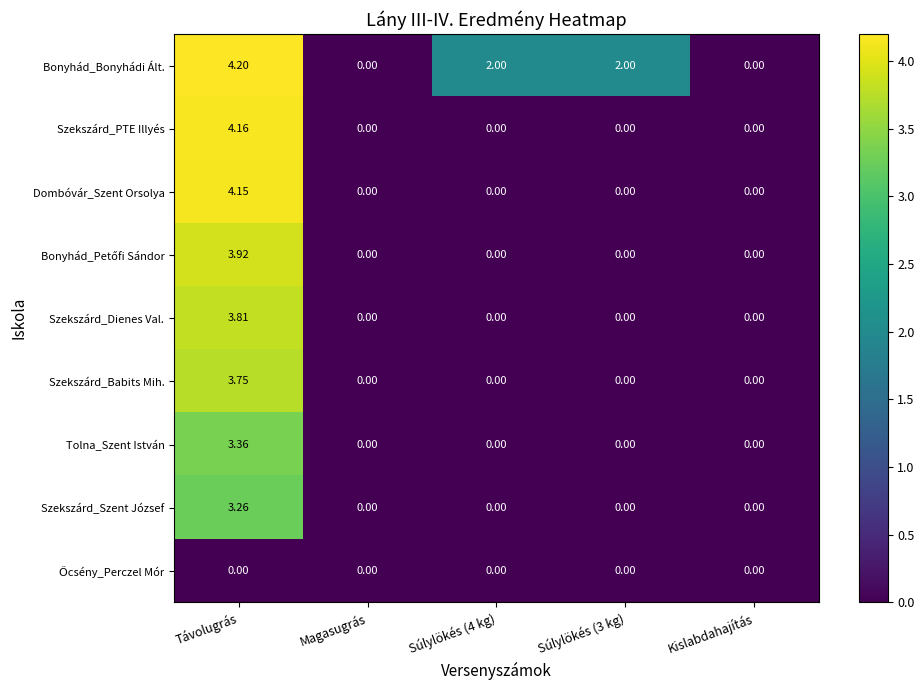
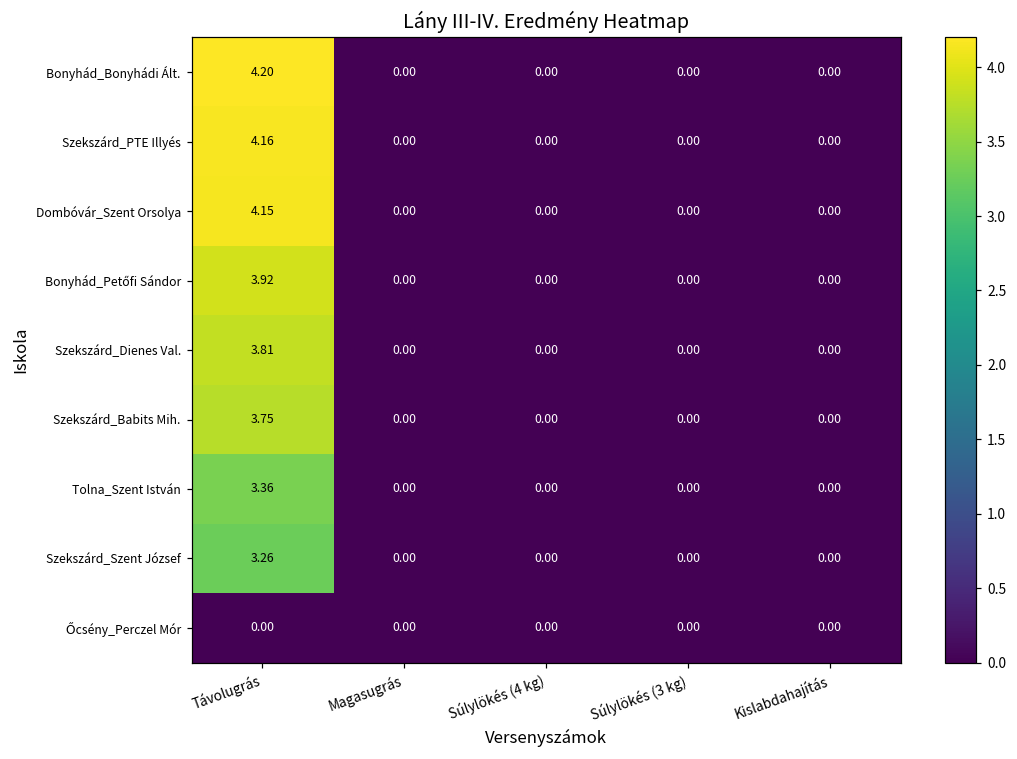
Bonyhád_Bonyhádi Ált., Súlylökés (4 kg): 2.00 -> 0.00
Bonyhád_Bonyhádi Ált., Súlylökés (3 kg): 2.00 -> 0.00
